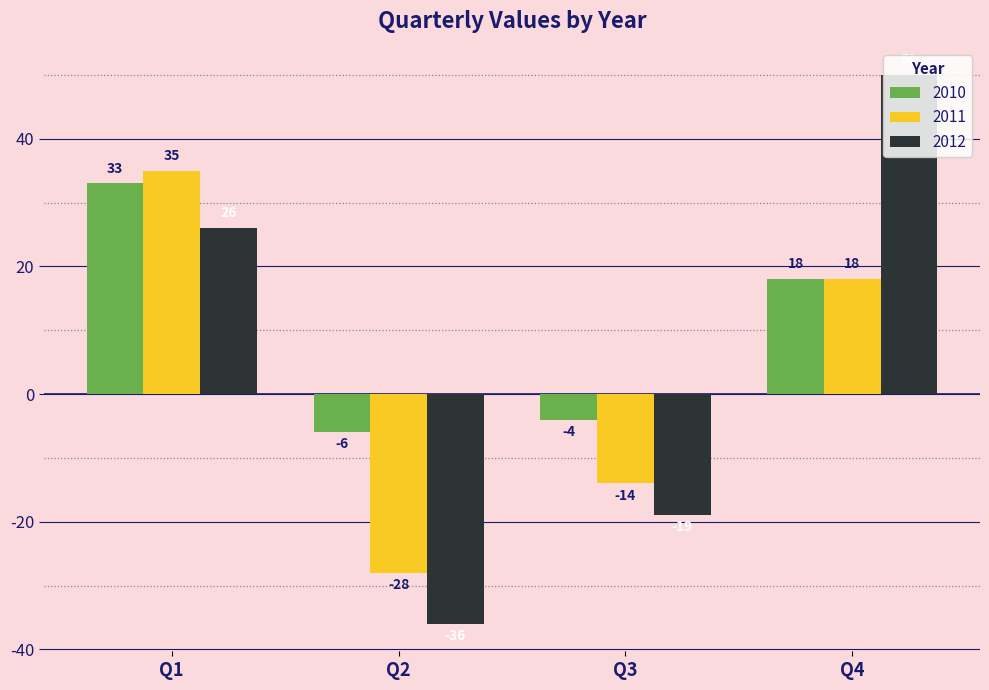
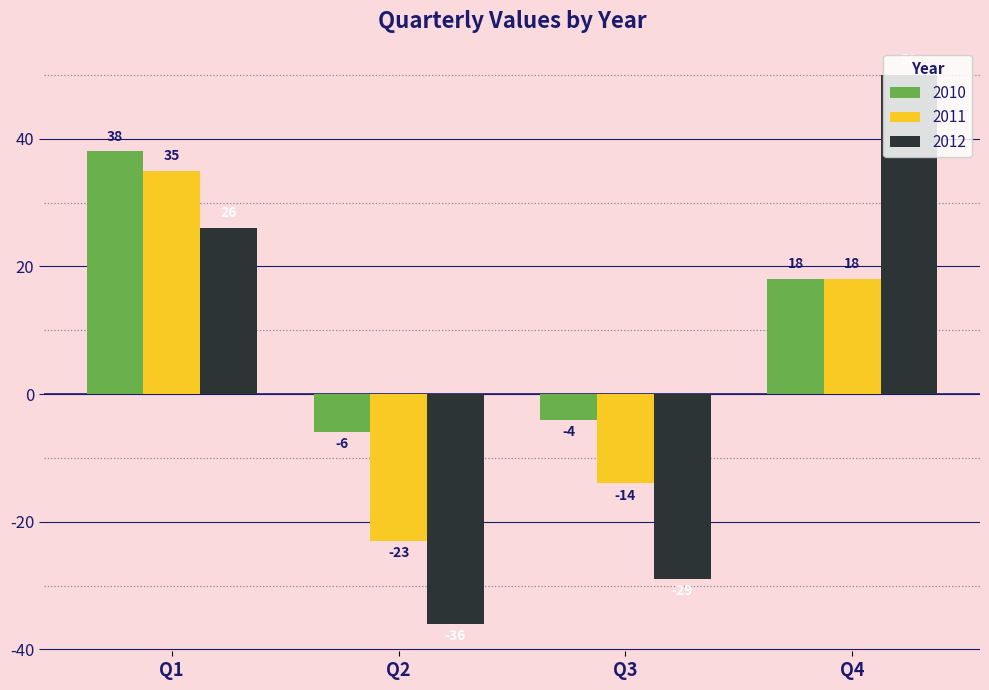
2010, Q1: 33 -> 38
2011, Q2: -28 -> -23
2012, Q3: -19 -> -29
